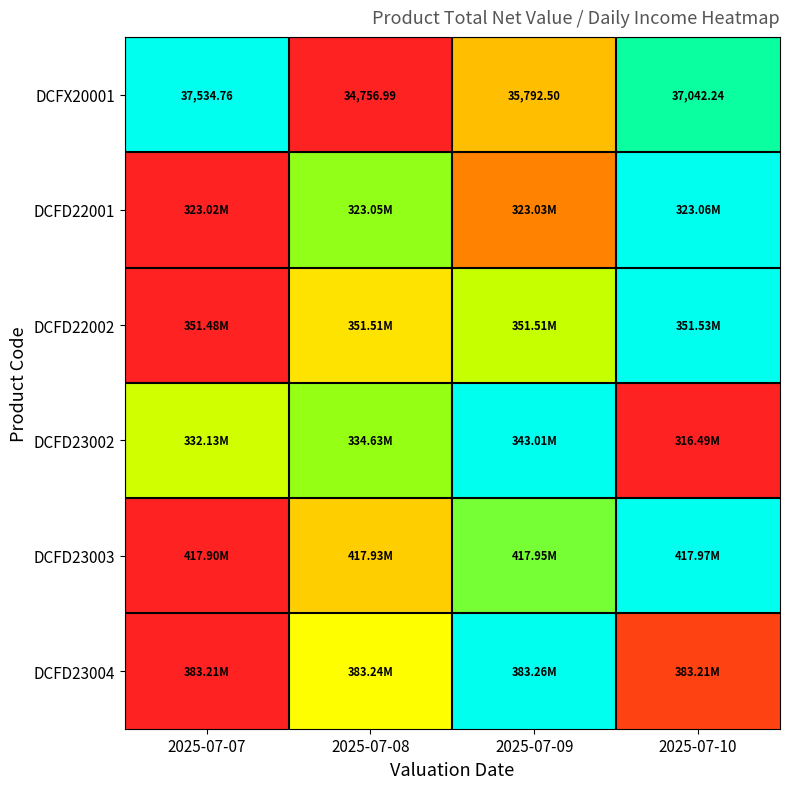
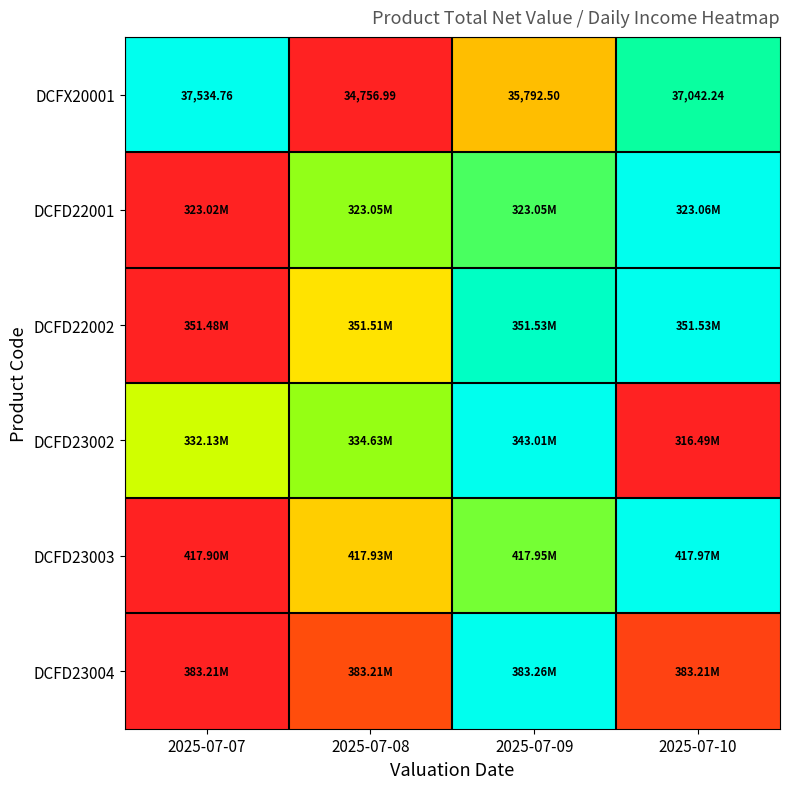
DCFD22001, 2025-07-09: 323.03M -> 323.05M
DCFD22002, 2025-07-09: 351.51M -> 351.53M
DCFD23004, 2025-07-08: 383.24M -> 383.21M
